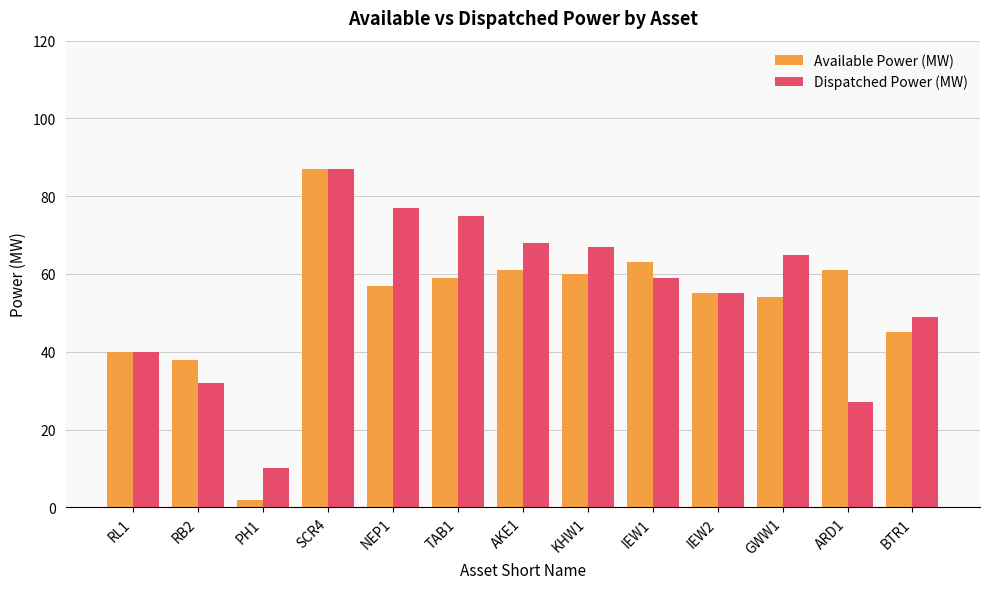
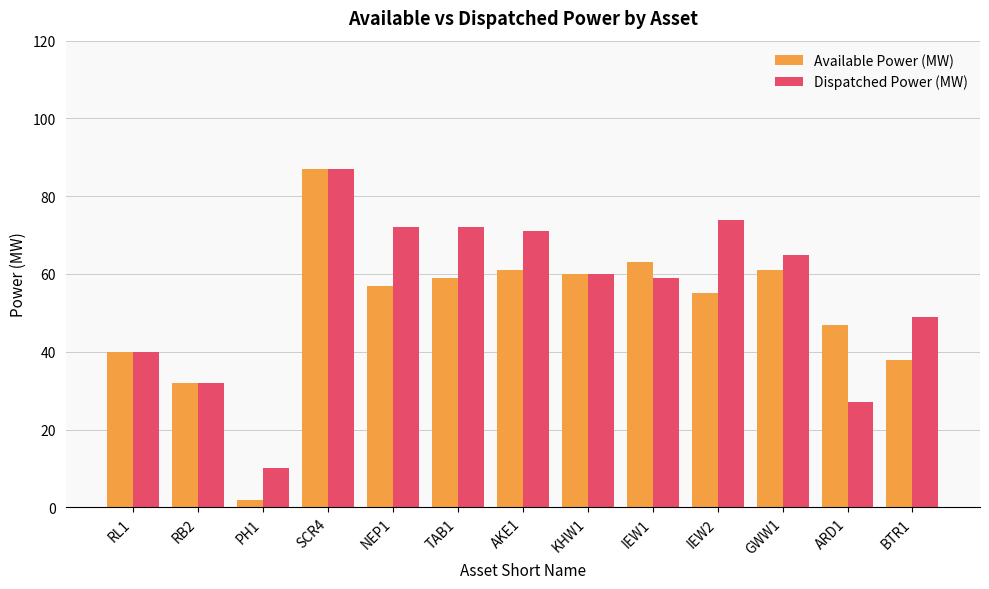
Available Power (MW), RB2: 38 -> 32
Dispatched Power (MW), NEP1: 77 -> 72
Dispatched Power (MW), TAB1: 75 -> 72
Dispatched Power (MW), AKE1: 68 -> 71
Dispatched Power (MW), KHW1: 67 -> 60
Dispatched Power (MW), IEW2: 55 -> 74
Available Power (MW), GWW1: 54 -> 61
Available Power (MW), ARD1: 61 -> 47
Available Power (MW), BTR1: 45 -> 38
